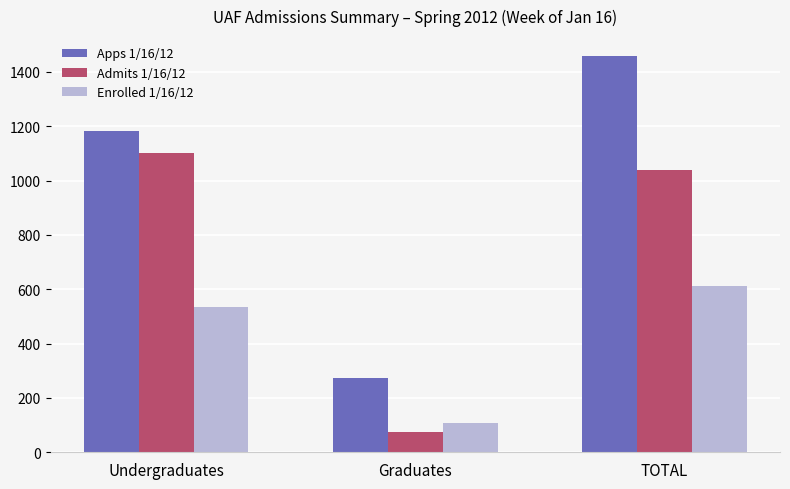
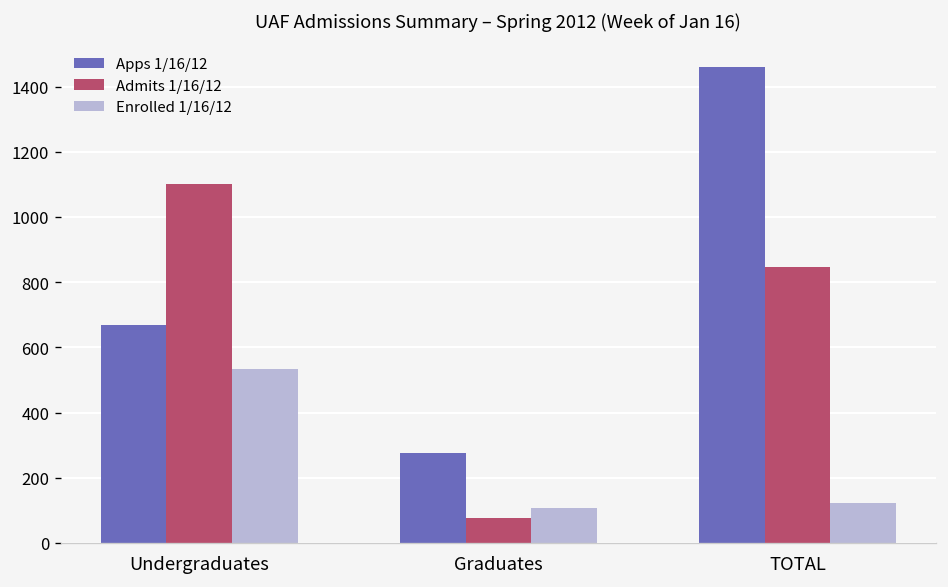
Apps 1/16/12, Undergraduates: 1180 -> 670
Admits 1/16/12, TOTAL: 1040 -> 850
Enrolled 1/16/12, TOTAL: 610 -> 120
